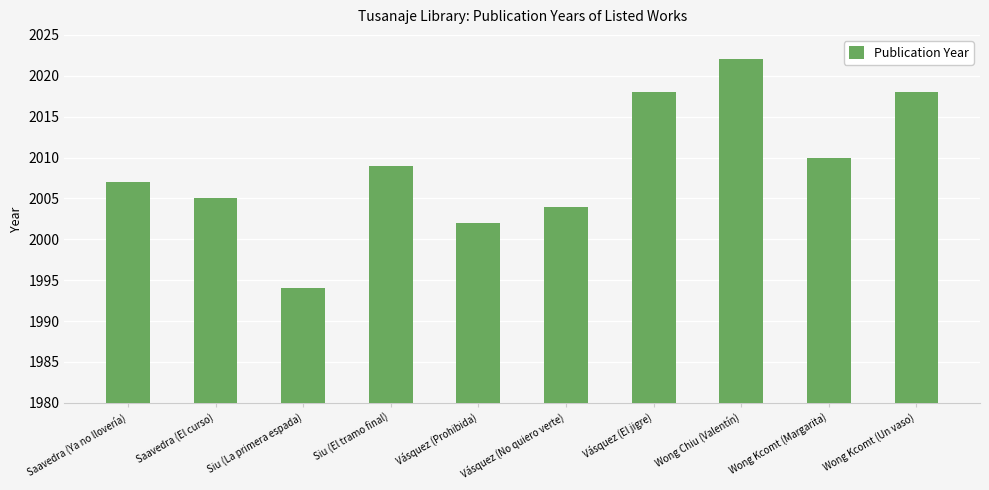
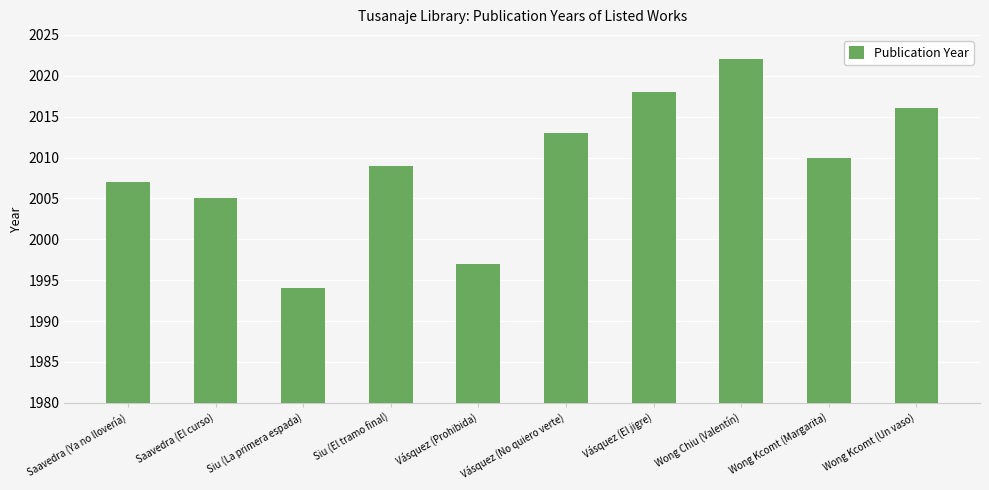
Vásquez (Prohibida): 2002 -> 1997
Vásquez (No quiero verte): 2004 -> 2013
Wong Kcomt (Un vaso): 2018 -> 2016
